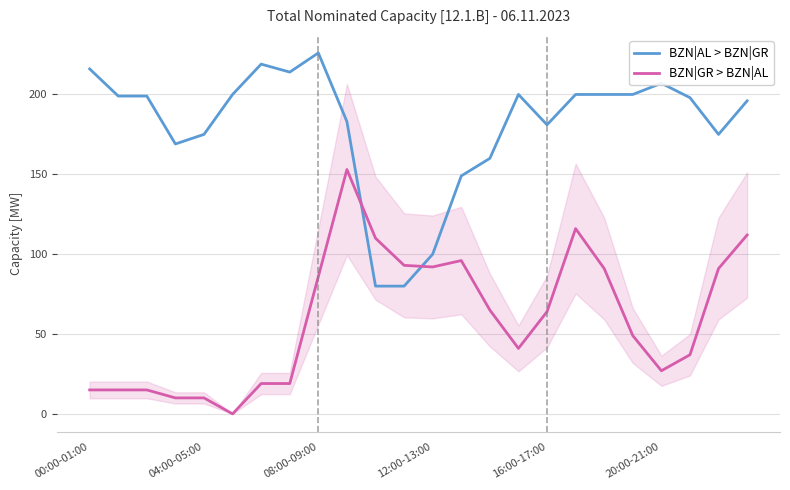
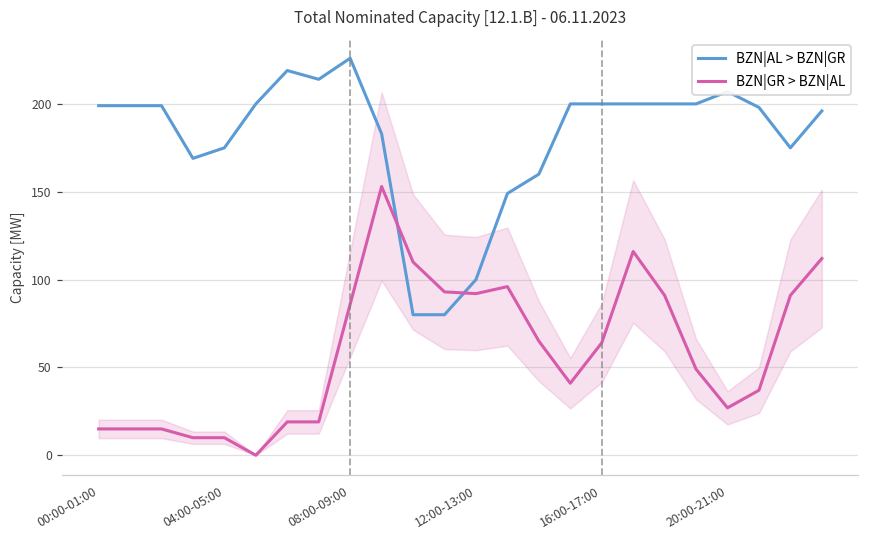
BZN|AL > BZN|GR, 00:00-01:00: 216 -> 199
BZN|AL > BZN|GR, 16:00-17:00: 181 -> 200
